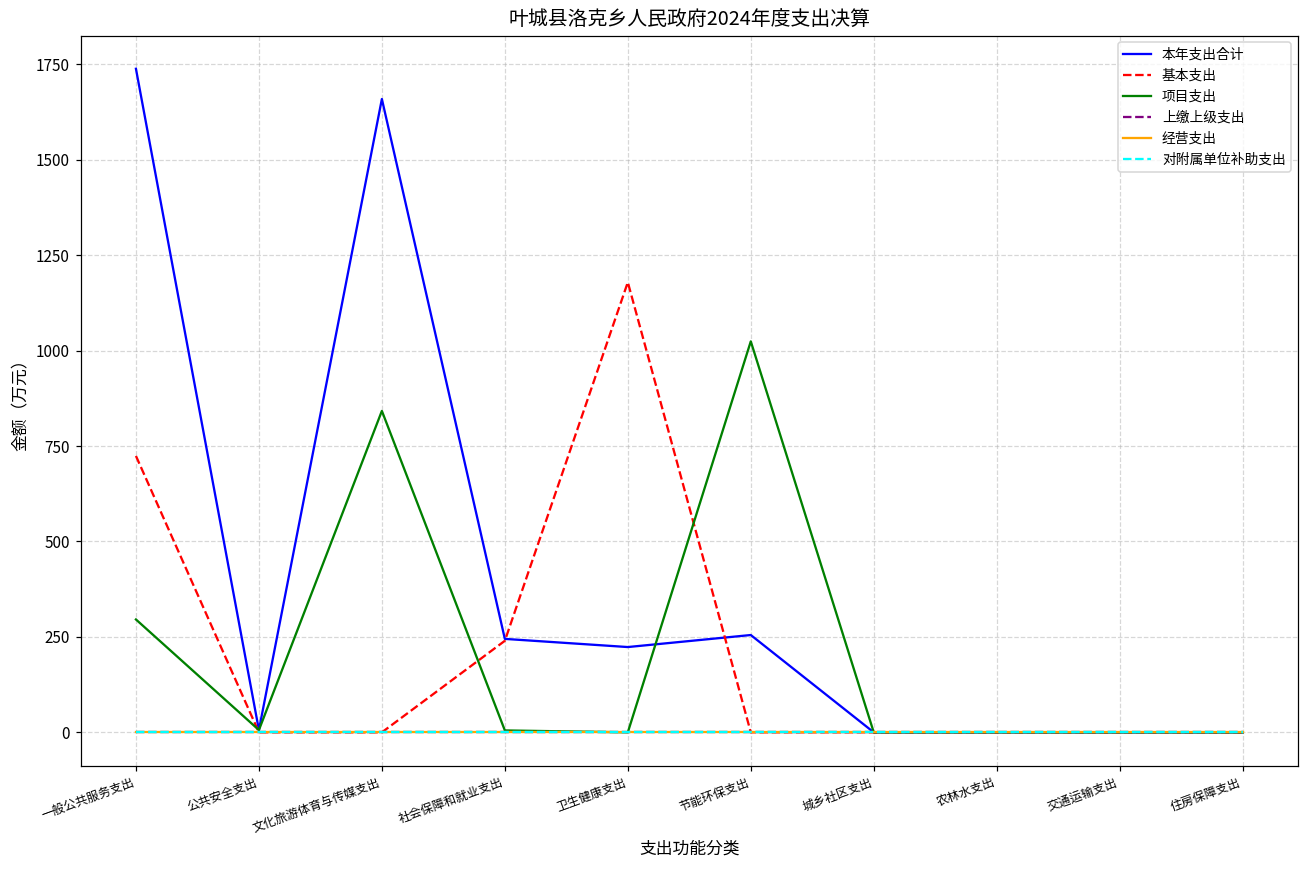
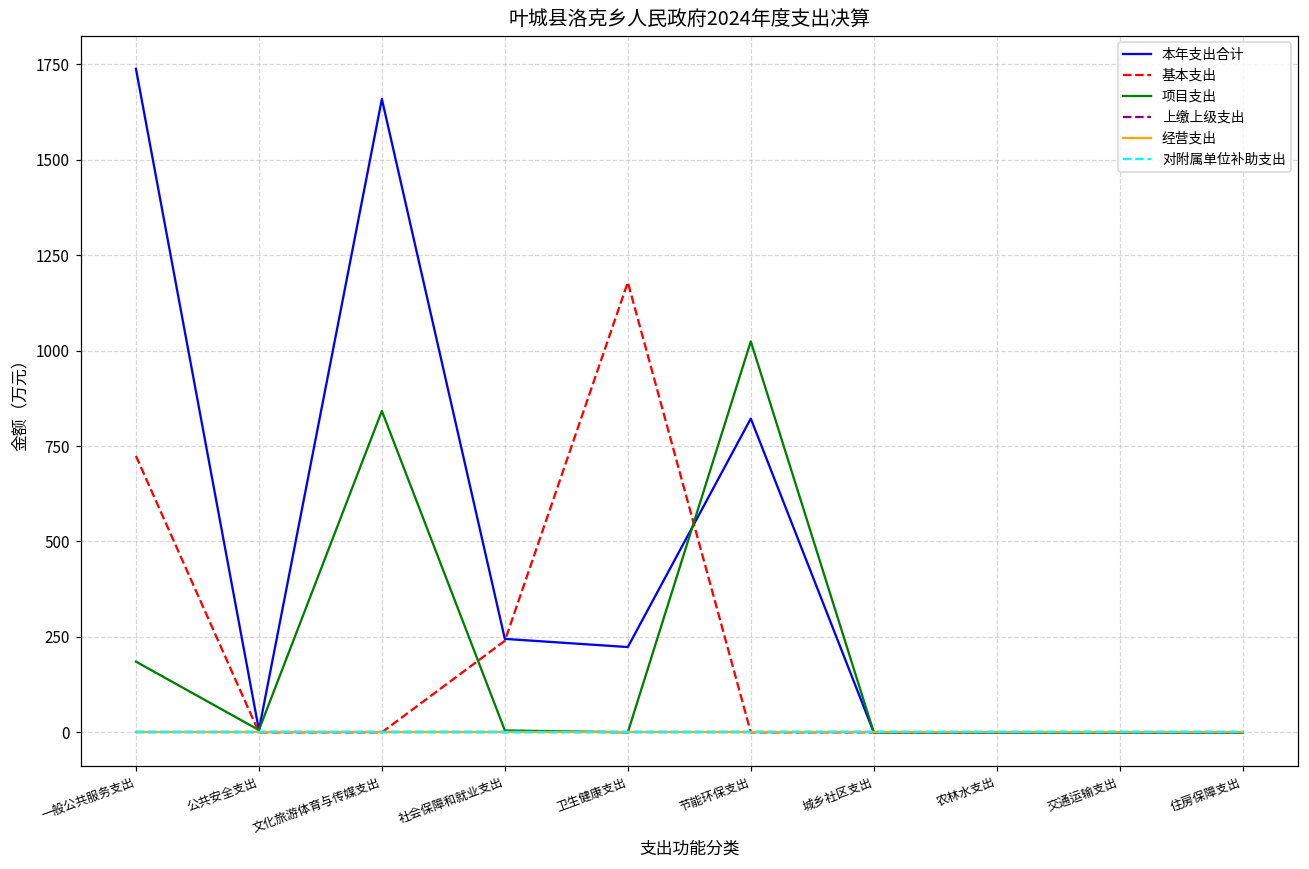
项目支出, 一般公共服务支出: 300 -> 190
本年支出合计, 节能环保支出: 250 -> 820
